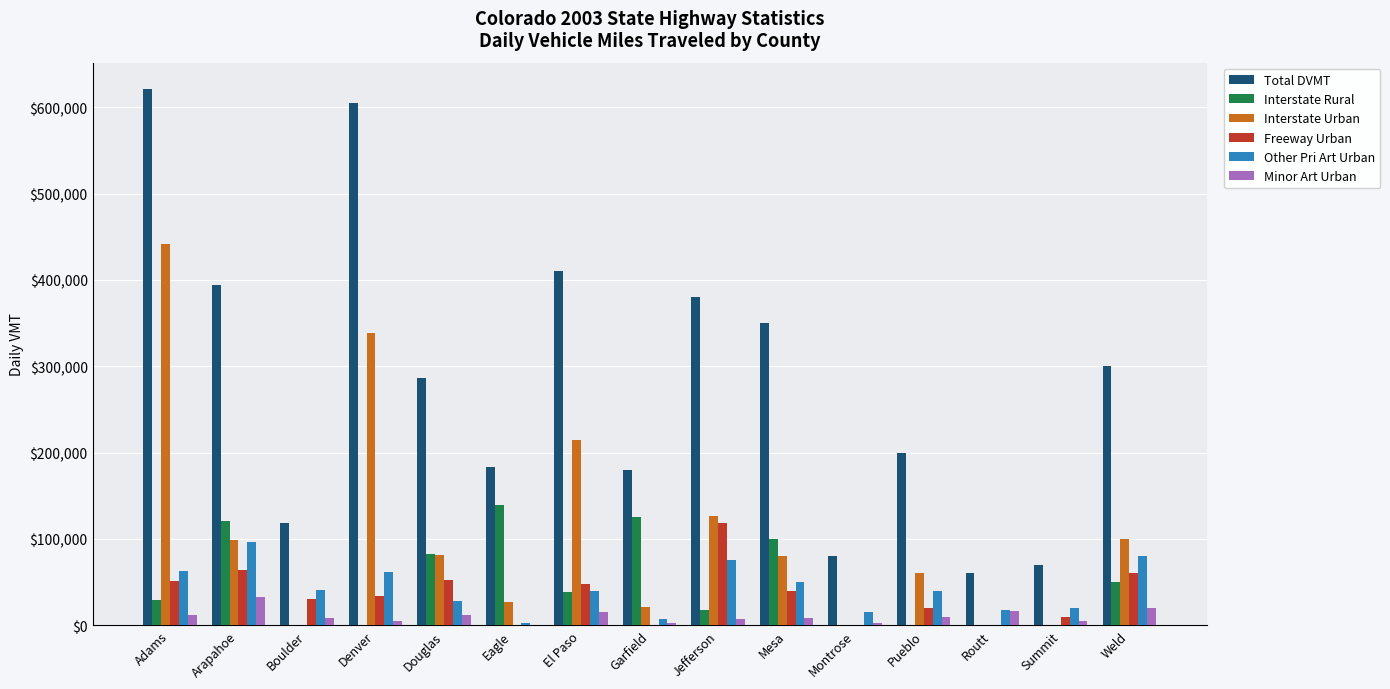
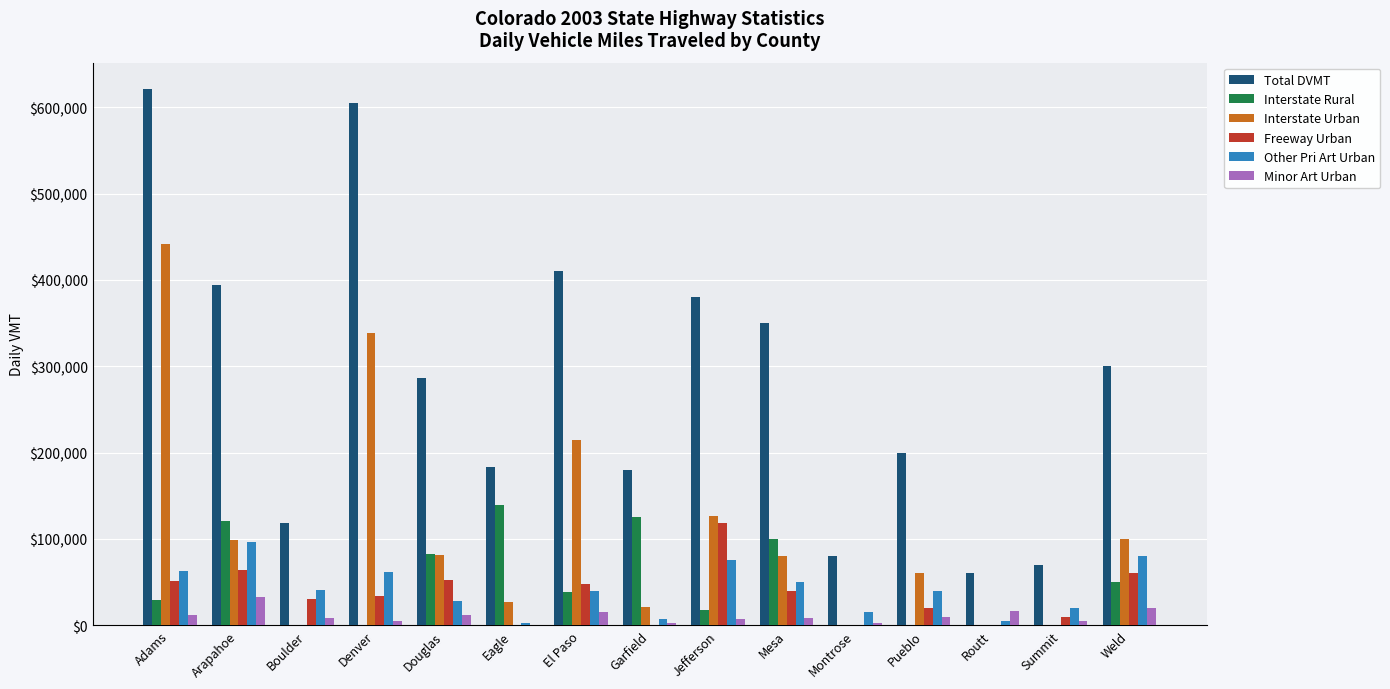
Other Pri Art Urban, Routt: $20,000 -> $10,000
